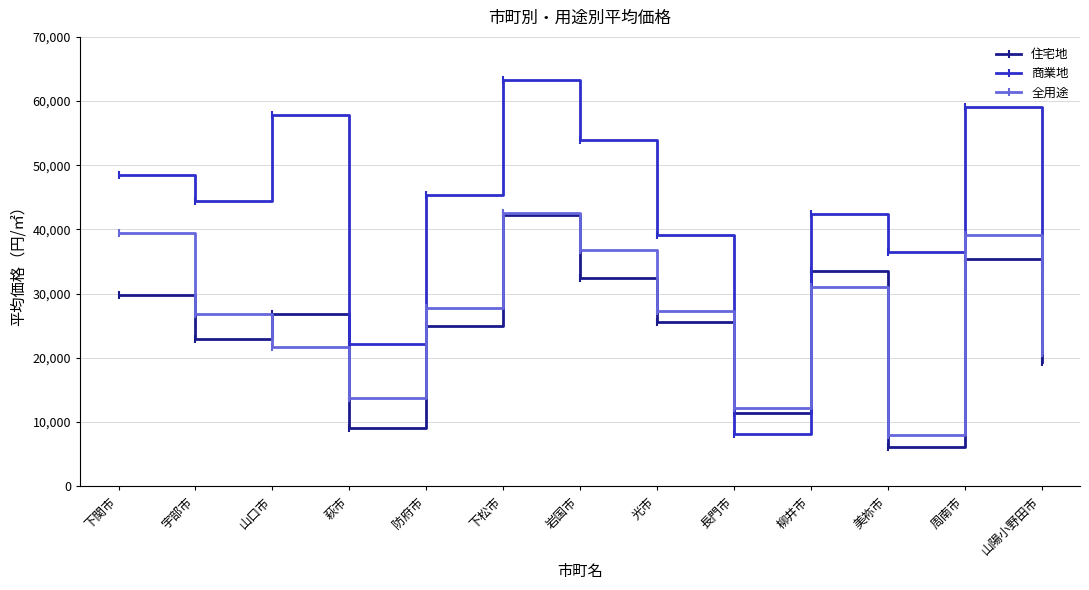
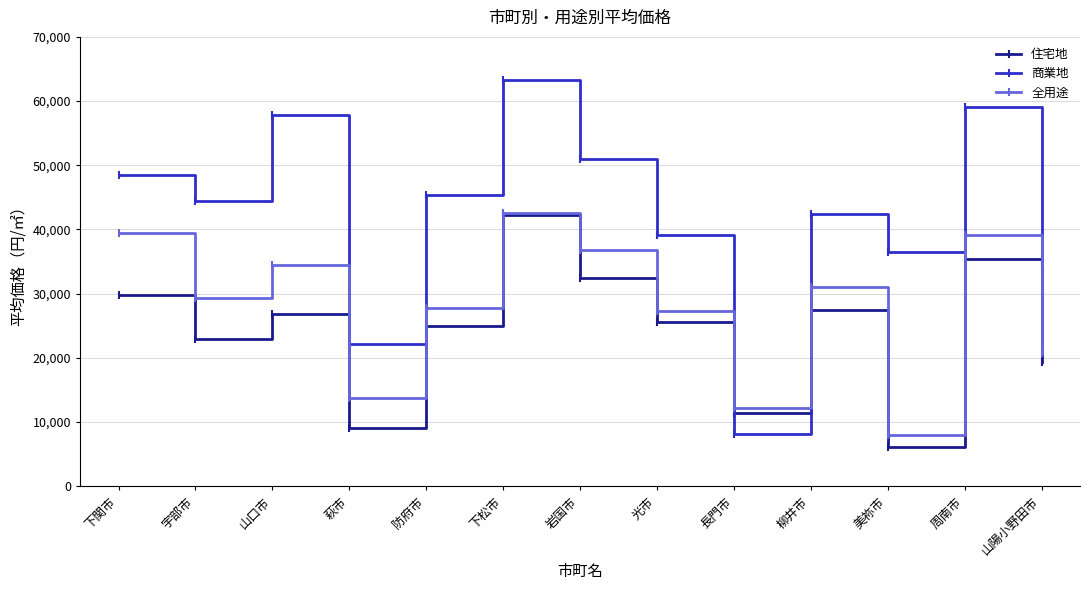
全用途, 宇部市: 27,000 -> 29,000
全用途, 山口市: 22,000 -> 35,000
商業地, 岩国市: 54,000 -> 51,000
住宅地, 柳井市: 34,000 -> 28,000
